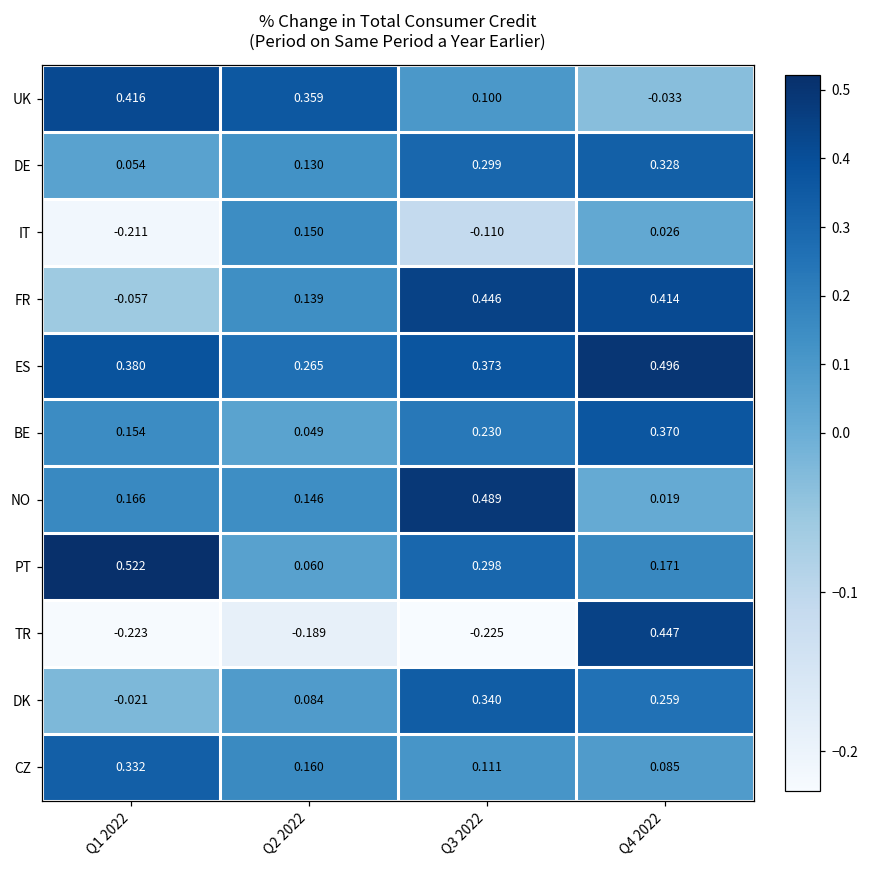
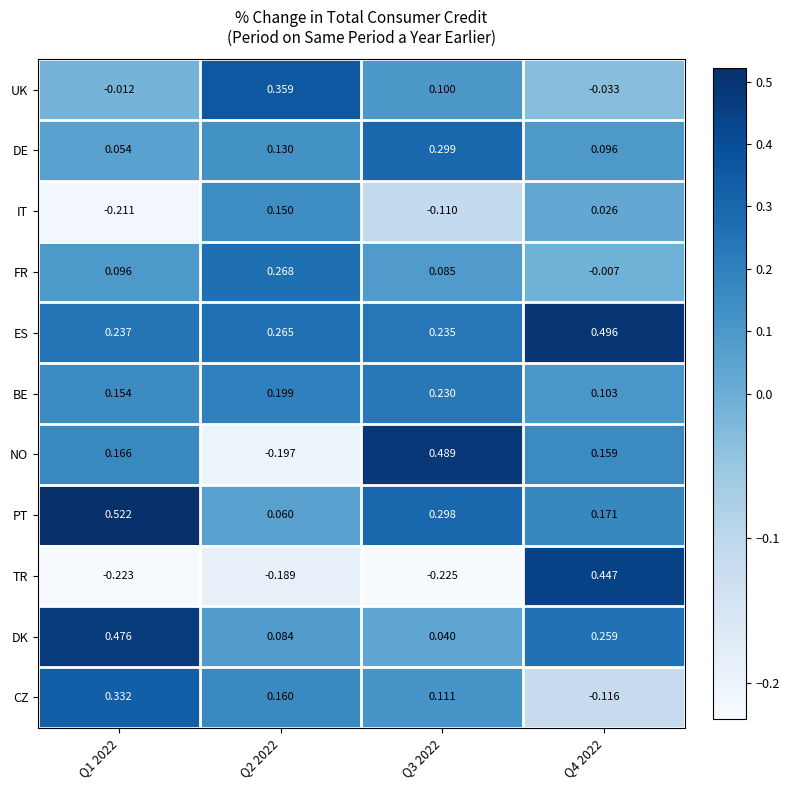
UK, Q1 2022: 0.416 -> -0.012
DE, Q4 2022: 0.328 -> 0.096
FR, Q1 2022: -0.057 -> 0.096
FR, Q2 2022: 0.139 -> 0.268
FR, Q3 2022: 0.446 -> 0.085
FR, Q4 2022: 0.414 -> -0.007
ES, Q1 2022: 0.380 -> 0.237
ES, Q3 2022: 0.373 -> 0.235
BE, Q2 2022: 0.049 -> 0.199
BE, Q4 2022: 0.370 -> 0.103
NO, Q2 2022: 0.146 -> -0.197
NO, Q4 2022: 0.019 -> 0.159
DK, Q1 2022: -0.021 -> 0.476
DK, Q3 2022: 0.340 -> 0.040
CZ, Q4 2022: 0.085 -> -0.116
